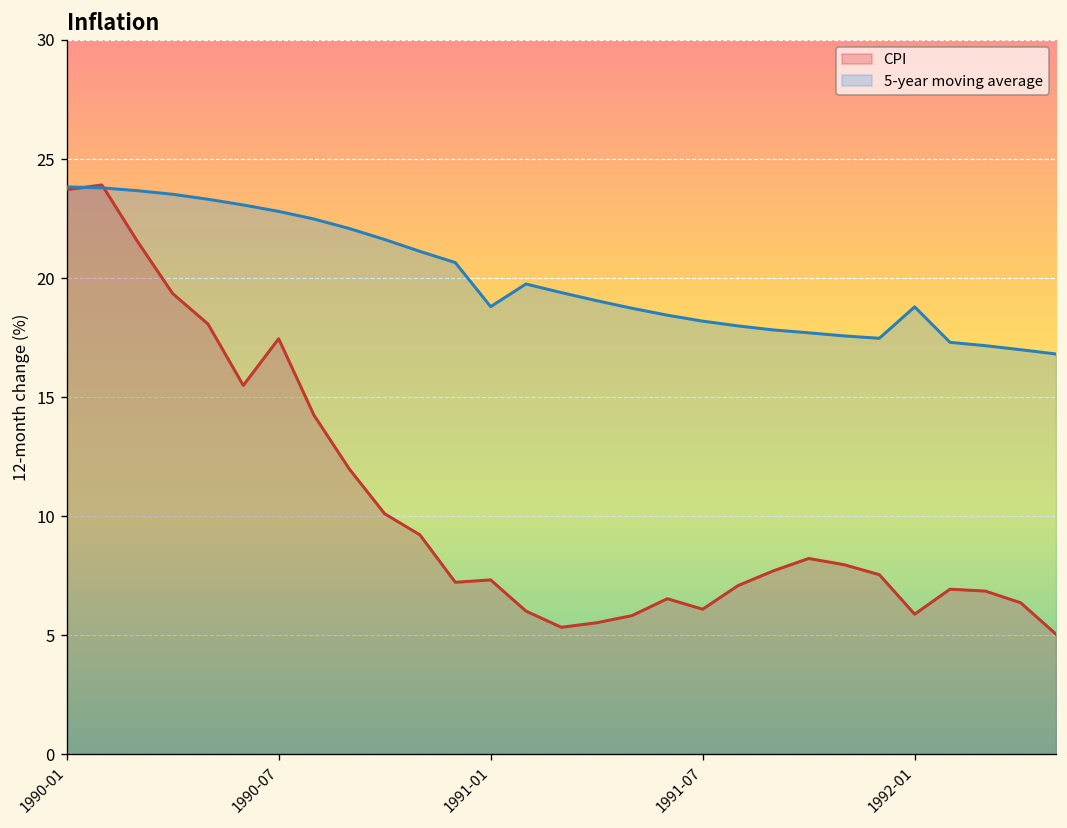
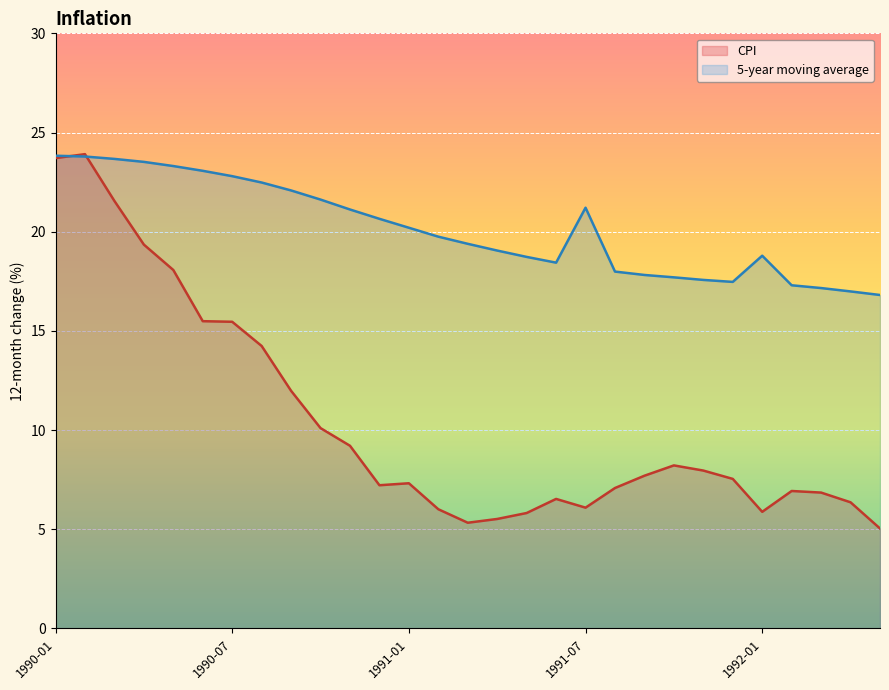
CPI, 1990-07: 17.5 -> 15.5
5-year moving average, 1991-01: 18.8 -> 20.2
5-year moving average, 1991-07: 18.2 -> 21.2
